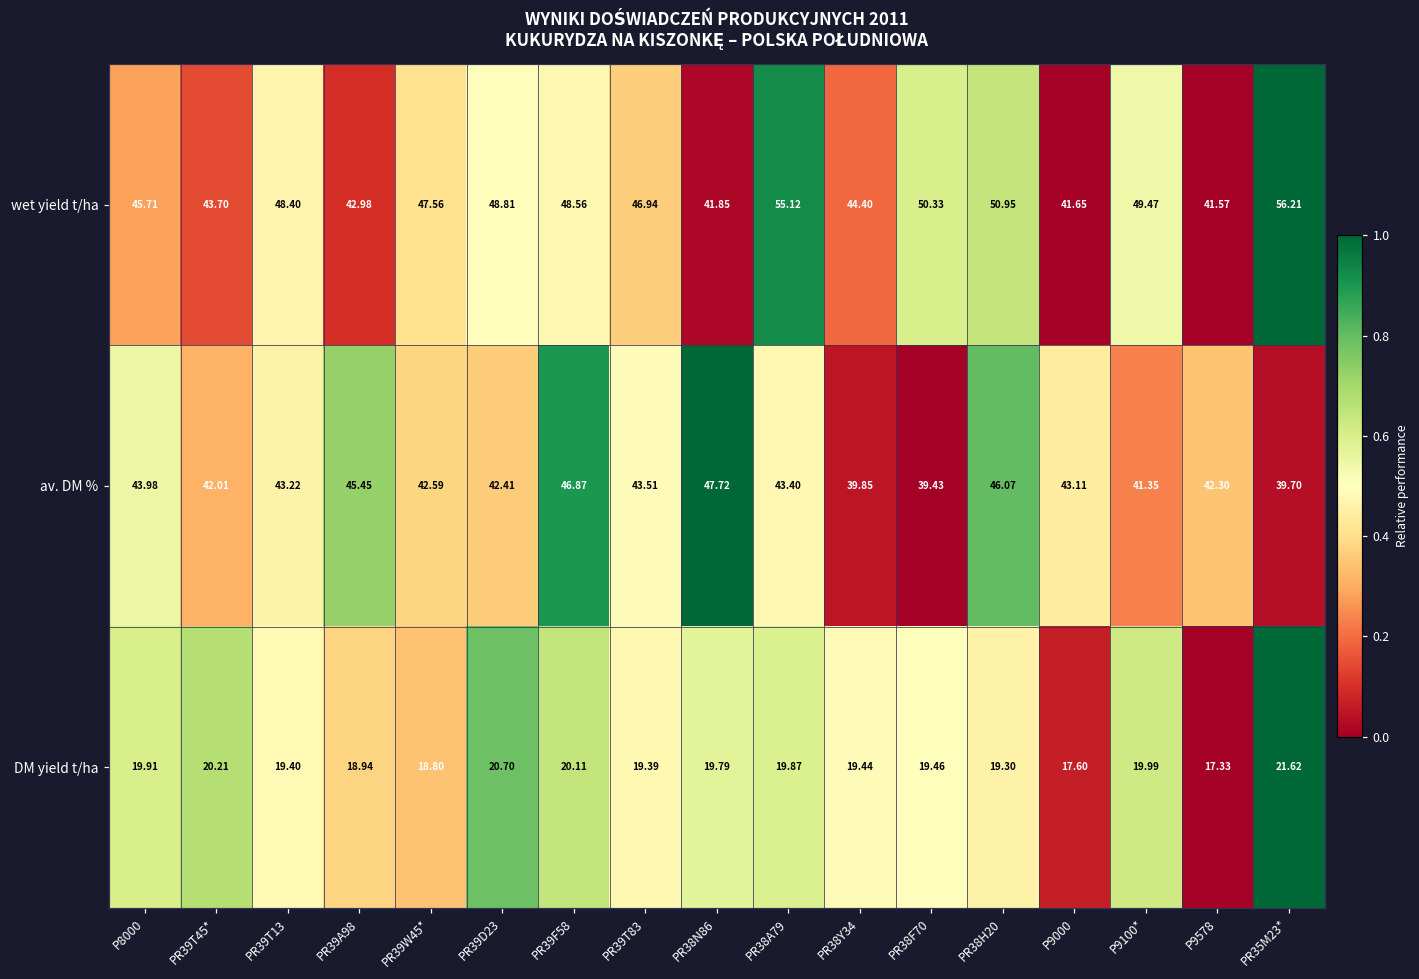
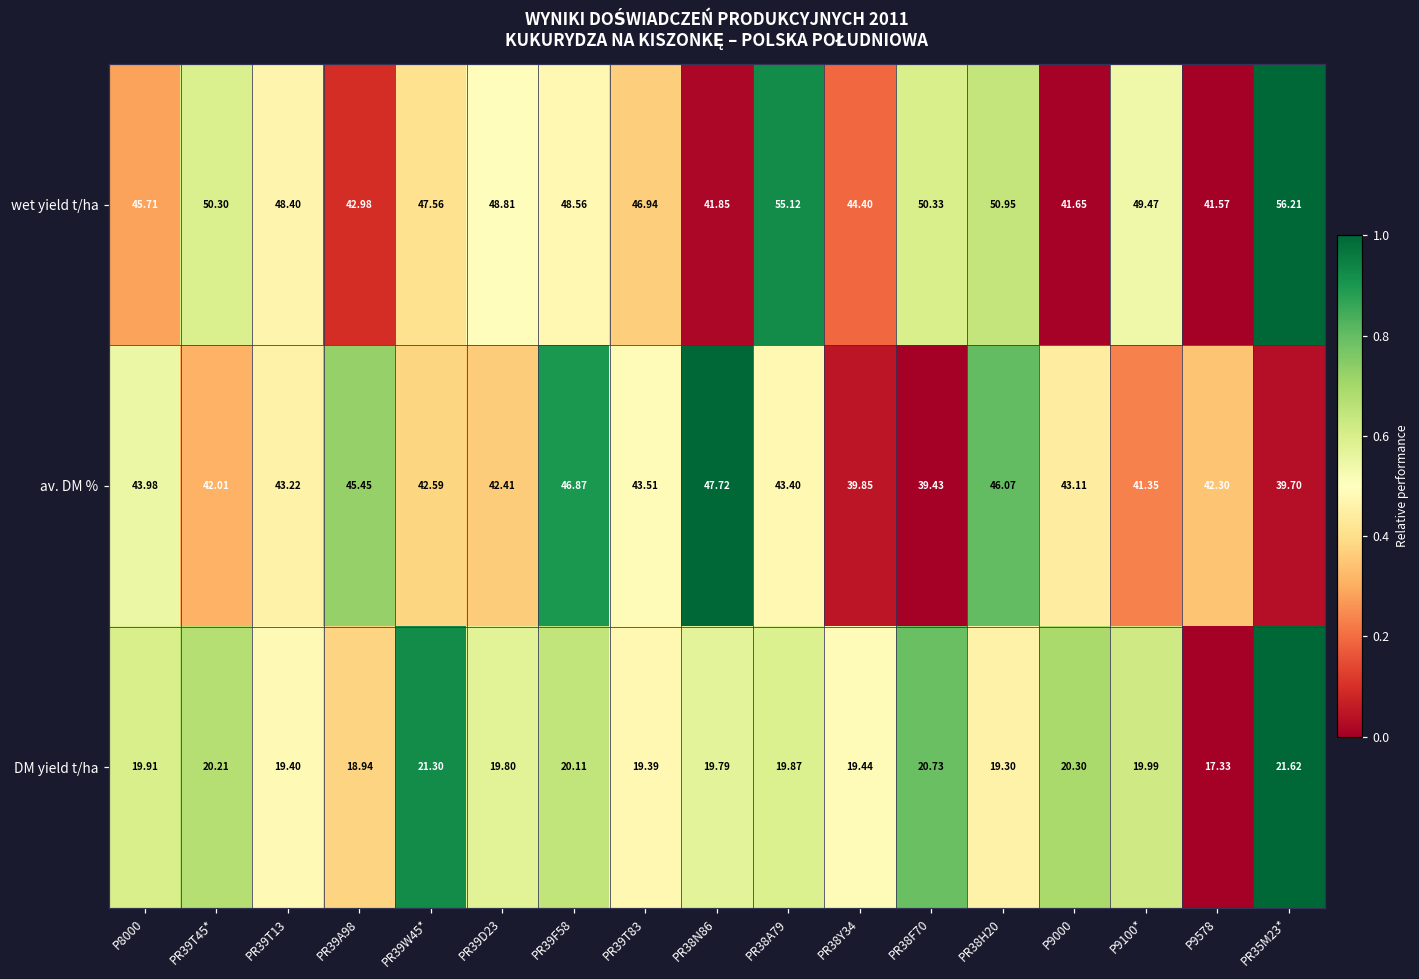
wet yield t/ha, PR39T45*: 43.70 -> 50.30
DM yield t/ha, PR39W45*: 18.80 -> 21.30
DM yield t/ha, PR39D23: 20.70 -> 19.80
DM yield t/ha, PR38F70: 19.46 -> 20.73
DM yield t/ha, P9000: 17.60 -> 20.30
